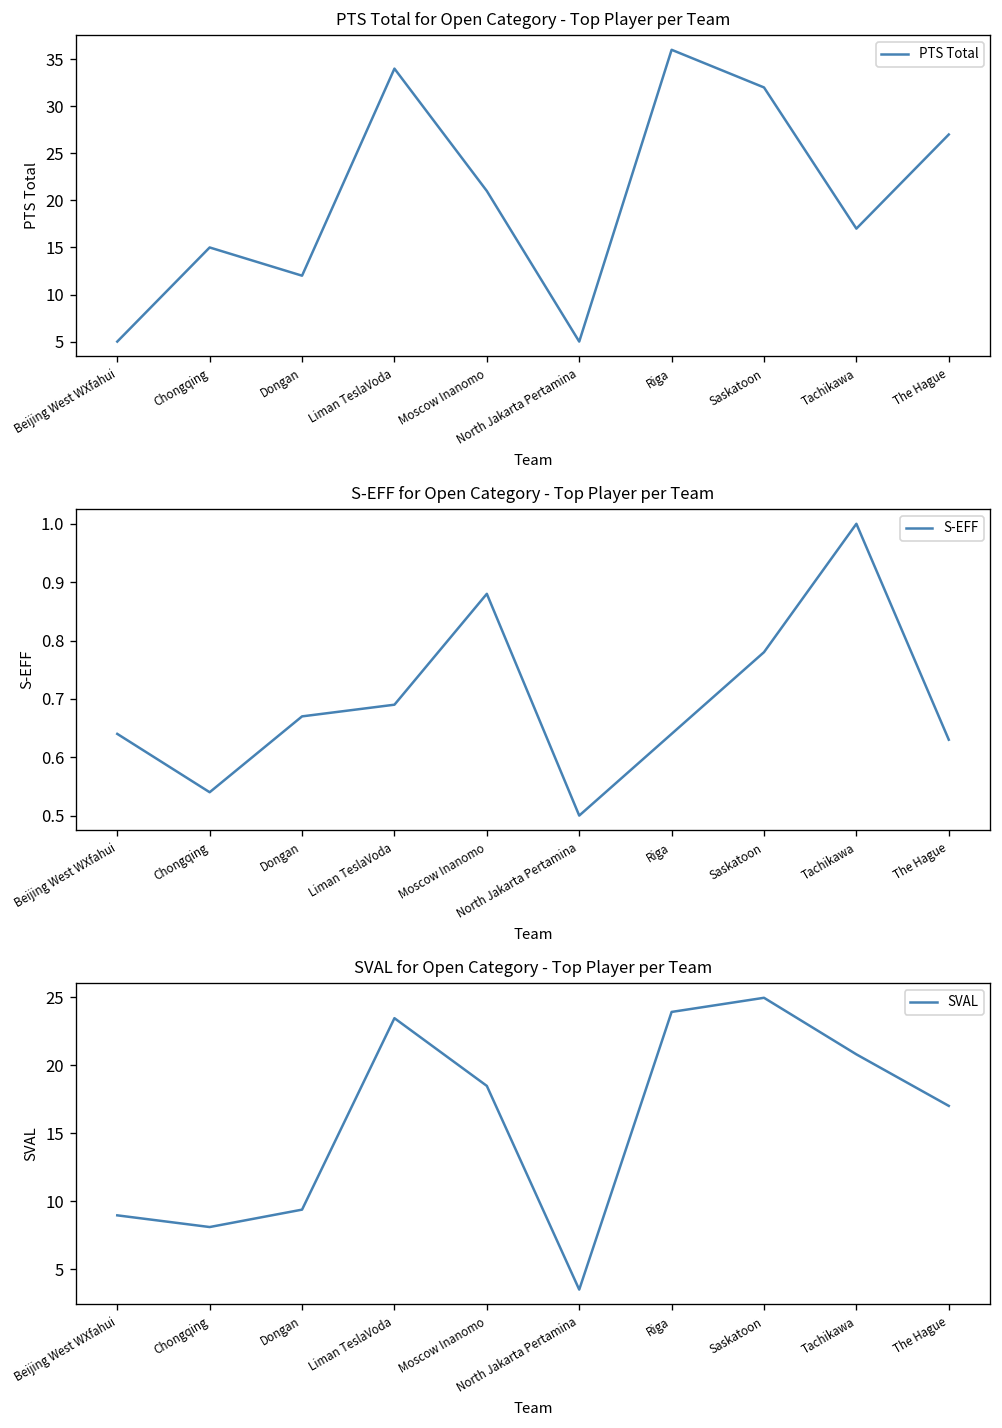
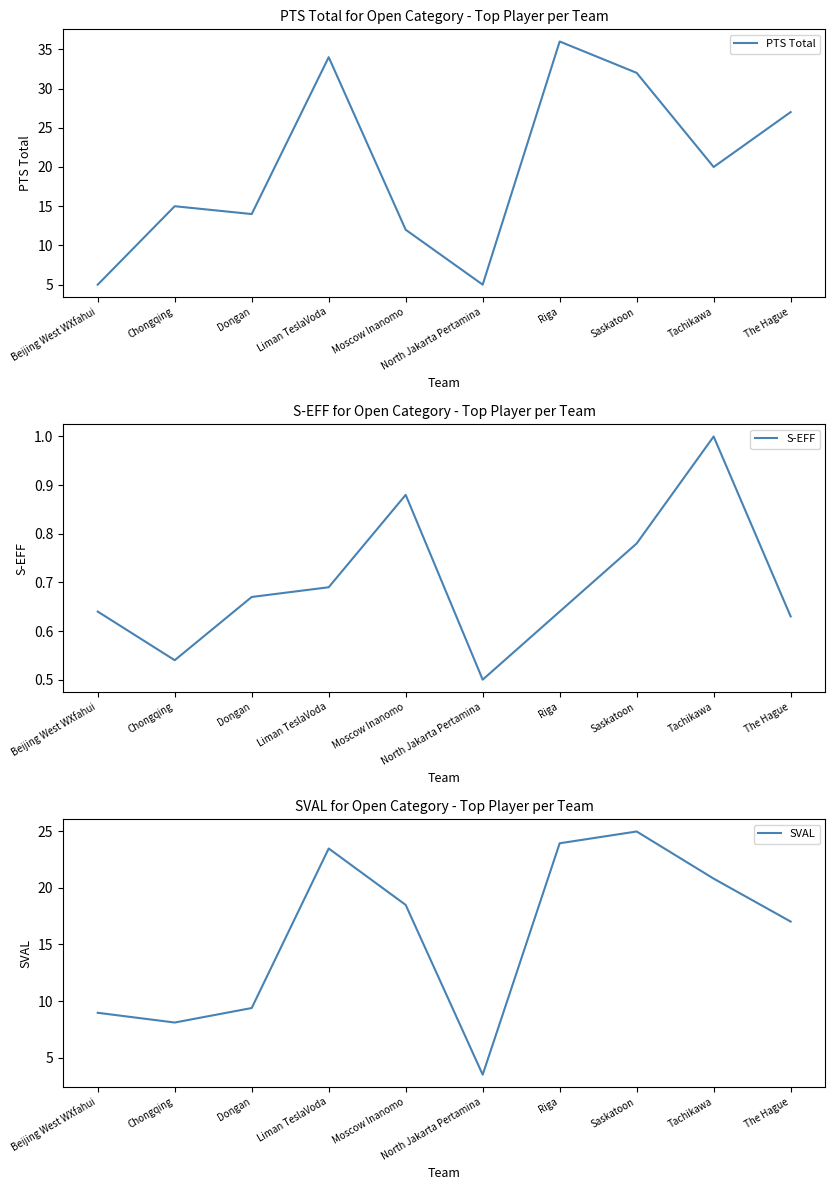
PTS Total for Open Category - Top Player per Team, Dongan: 12 -> 14
PTS Total for Open Category - Top Player per Team, Moscow Inanomo: 21 -> 12
PTS Total for Open Category - Top Player per Team, Tachikawa: 17 -> 20
